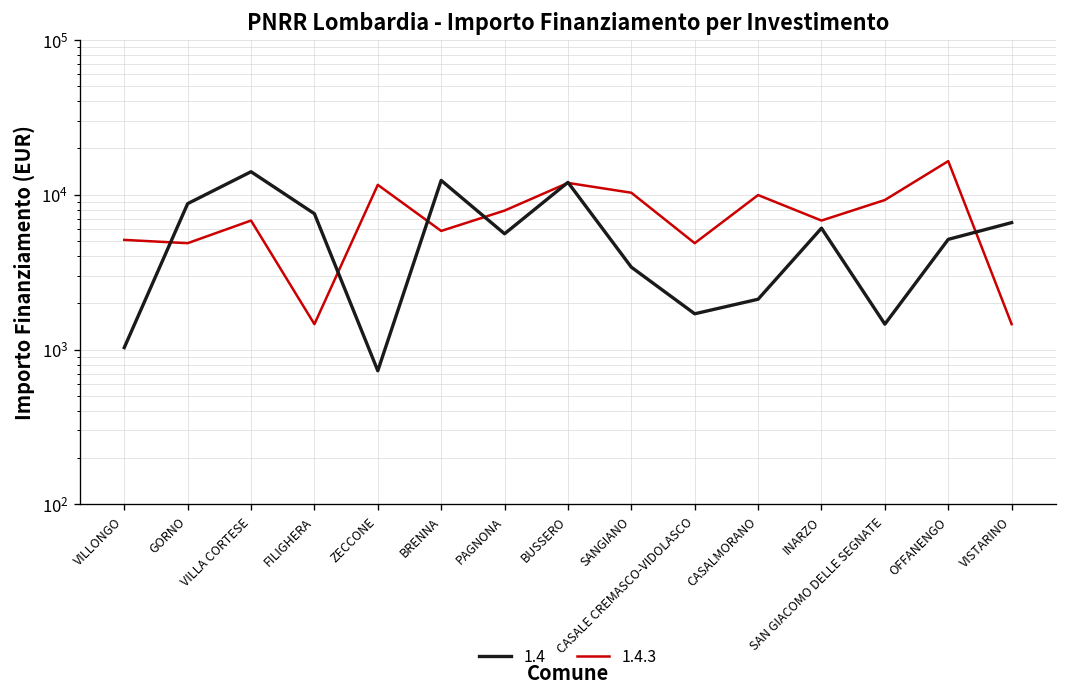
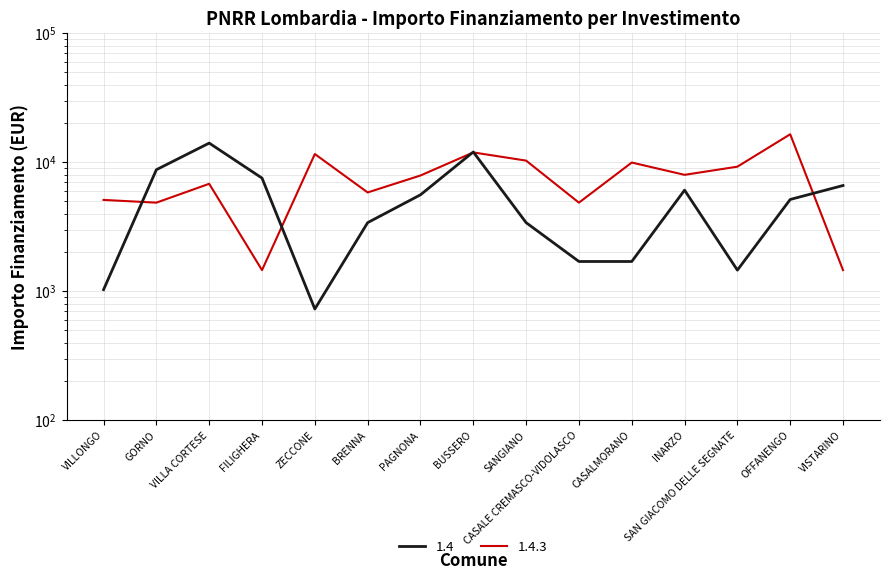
1.4, BRENNA: 12000 -> 3400
1.4, CASALMORANO: 2100 -> 1700
1.4.3, INARZO: 7000 -> 8000
